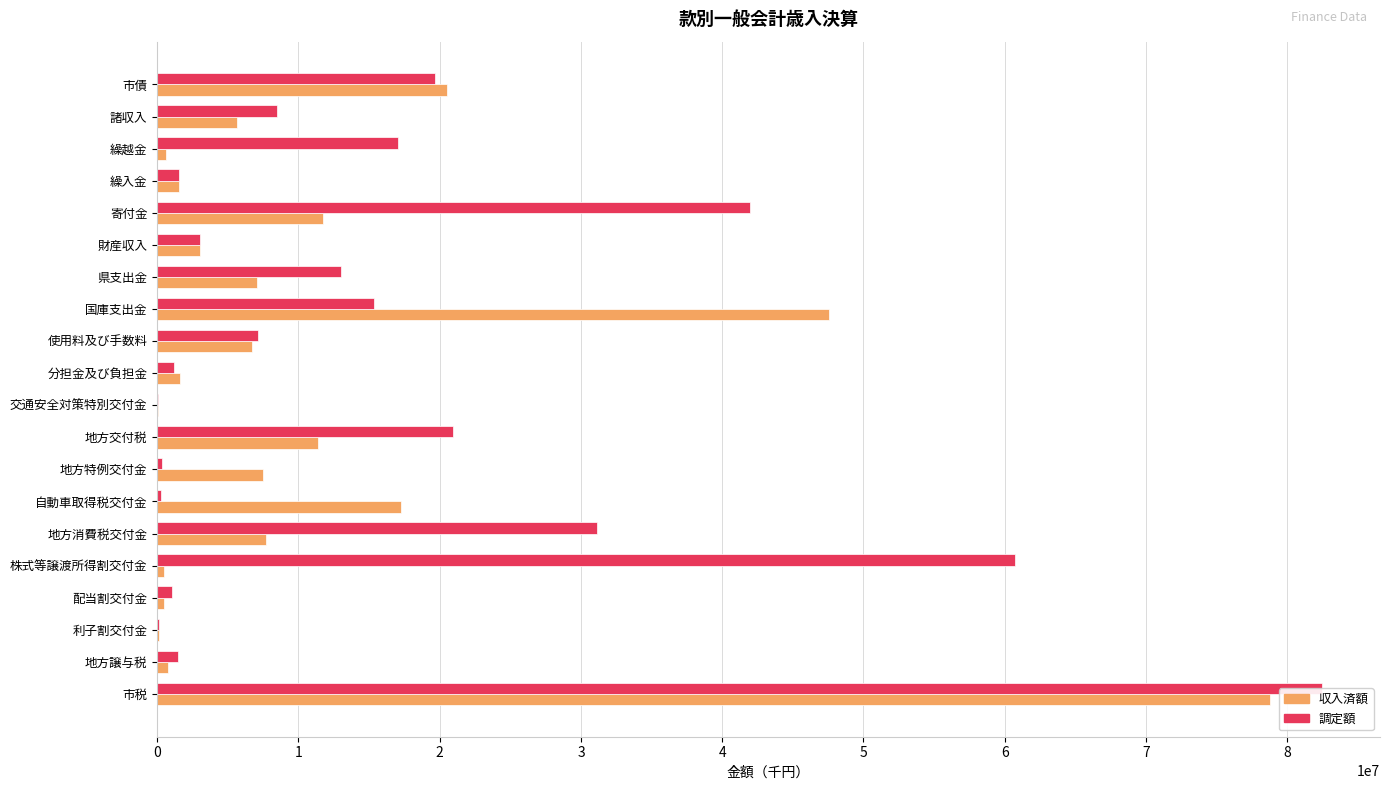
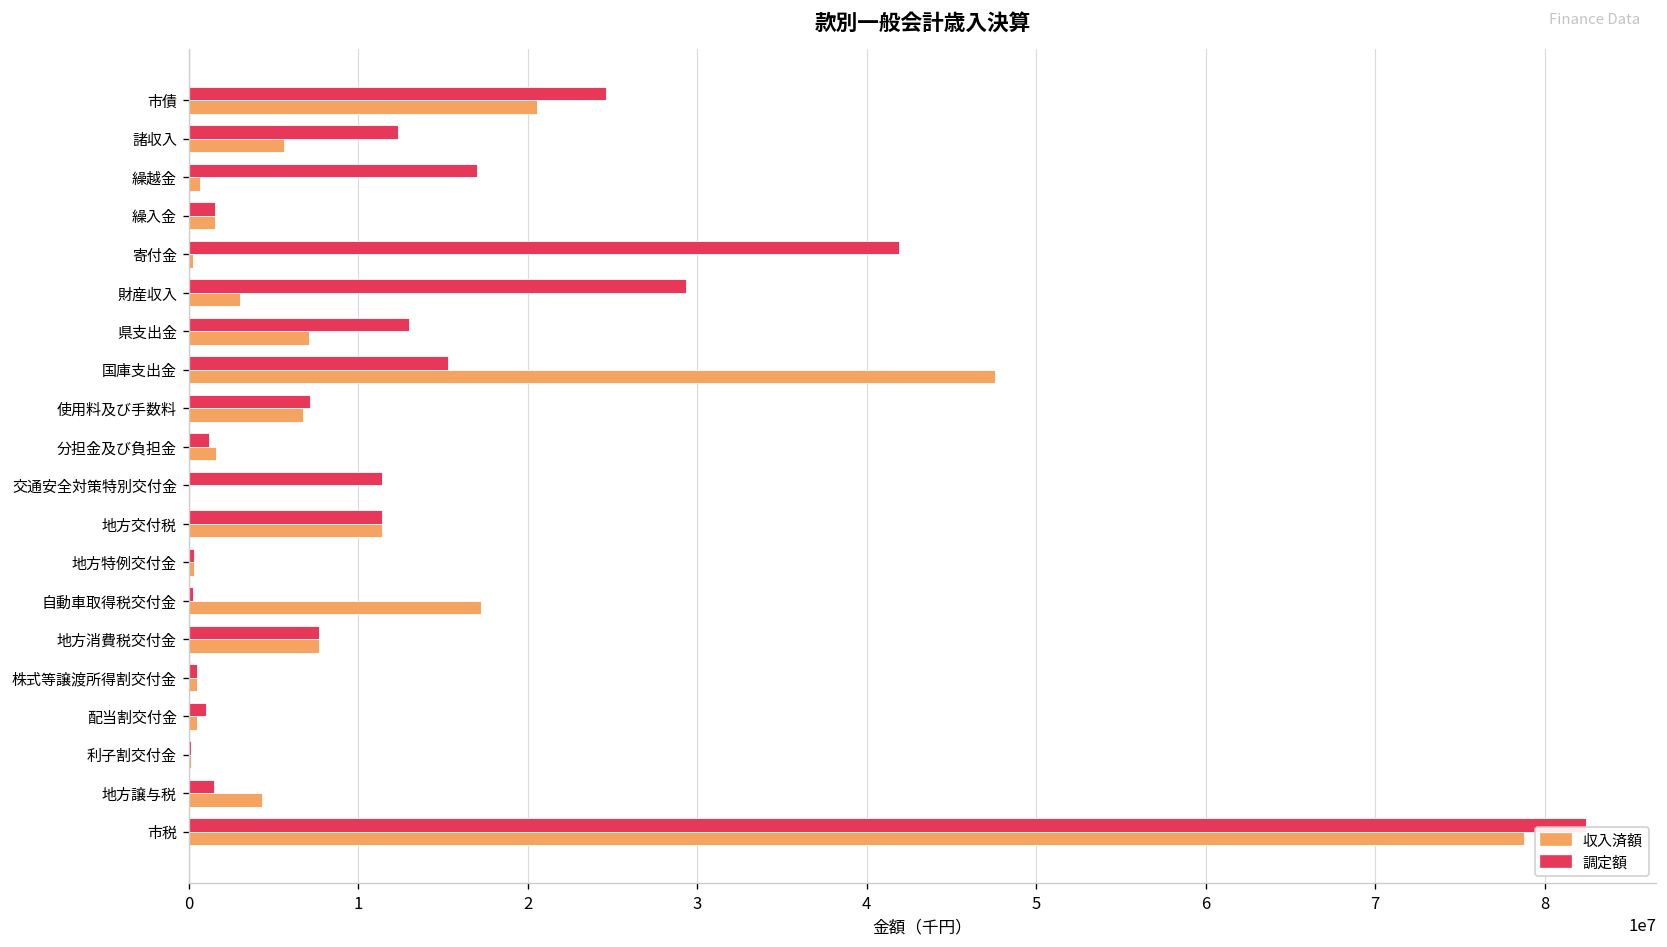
調定額, 市債: 19700000 -> 24600000
調定額, 諸収入: 8500000 -> 12400000
収入済額, 寄付金: 11800000 -> 200000
調定額, 財産収入: 3000000 -> 29300000
調定額, 交通安全対策特別交付金: 100000 -> 11400000
調定額, 地方交付税: 20900000 -> 11400000
収入済額, 地方特例交付金: 7500000 -> 300000
調定額, 地方消費税交付金: 31100000 -> 7700000
調定額, 株式等譲渡所得割交付金: 60700000 -> 500000
収入済額, 地方譲与税: 800000 -> 4300000
